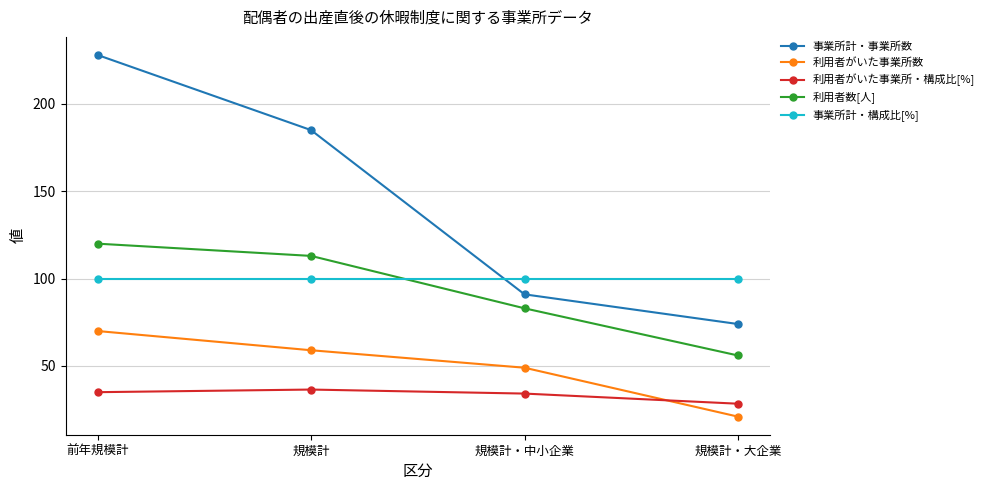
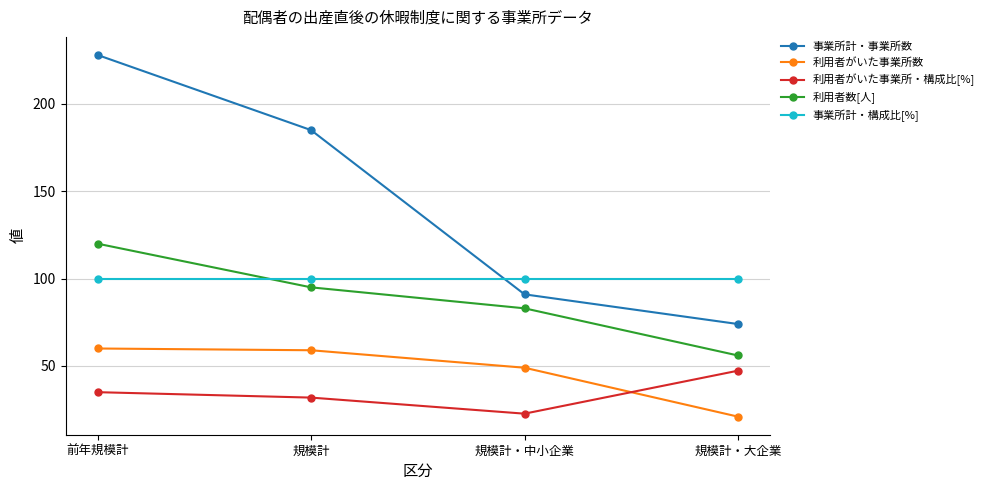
利用者がいた事業所数, 前年規模計: 70 -> 60
利用者がいた事業所・構成比[%], 規模計: 37 -> 32
利用者数[人], 規模計: 113 -> 95
利用者がいた事業所・構成比[%], 規模計・中小企業: 34 -> 23
利用者がいた事業所・構成比[%], 規模計・大企業: 28 -> 47
